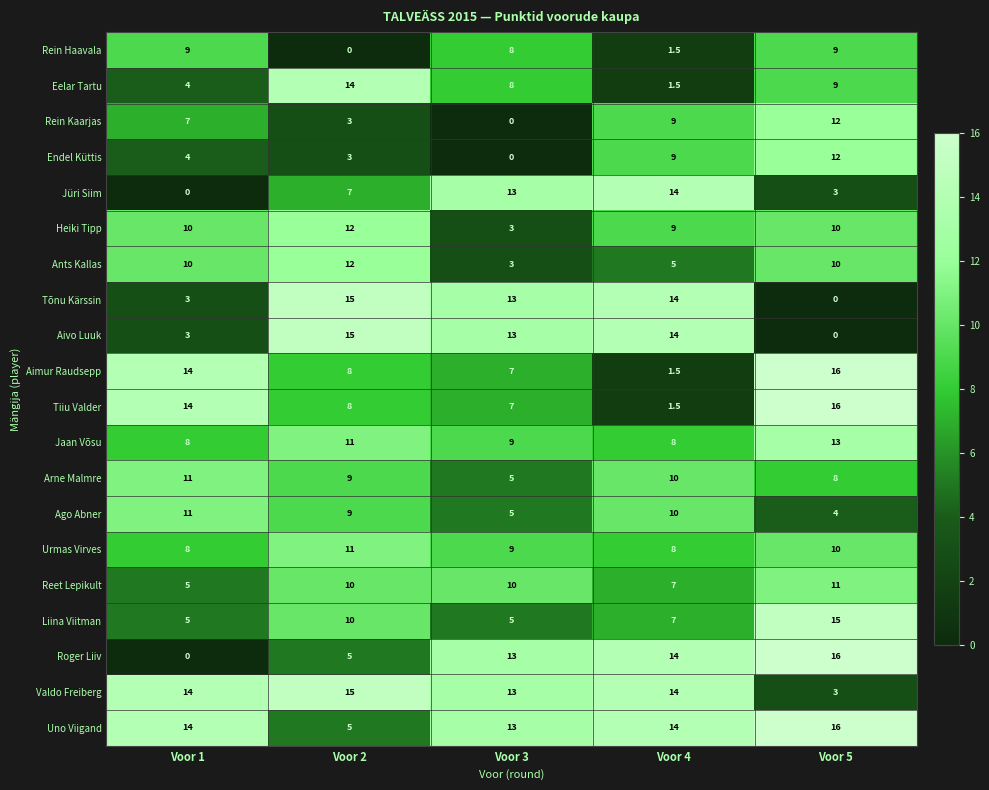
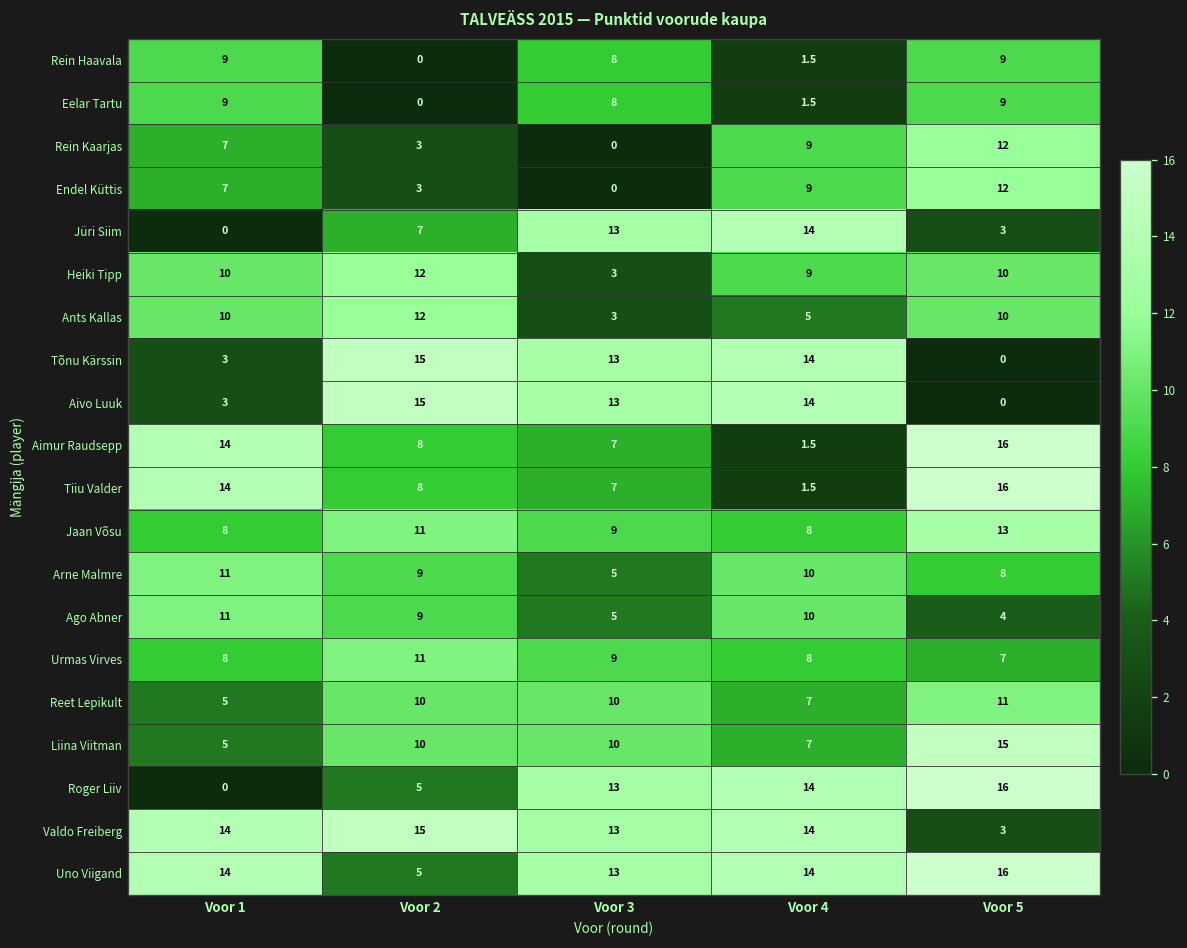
Eelar Tartu, Voor 1: 4 -> 9
Eelar Tartu, Voor 2: 14 -> 0
Endel Küttis, Voor 1: 4 -> 7
Urmas Virves, Voor 5: 10 -> 7
Liina Viitman, Voor 3: 5 -> 10
